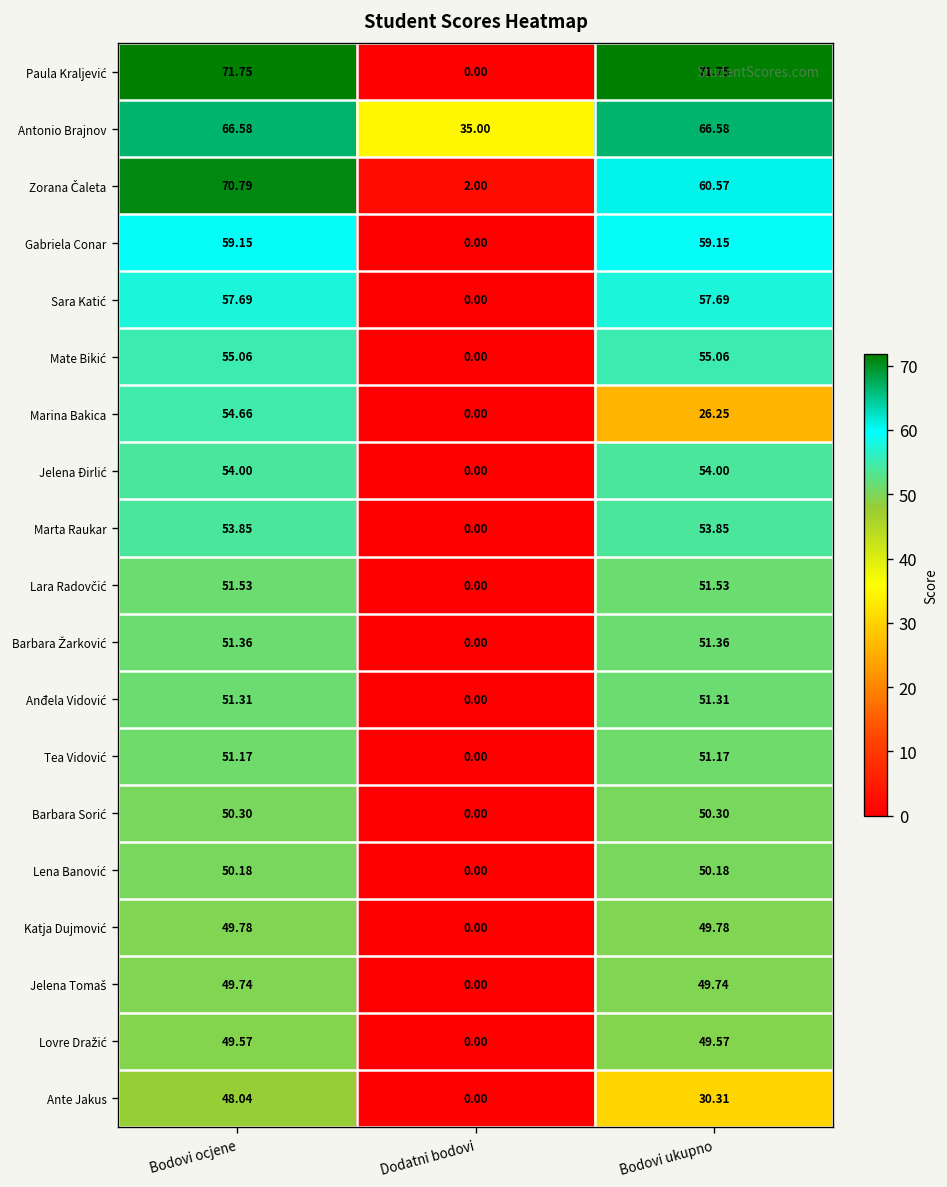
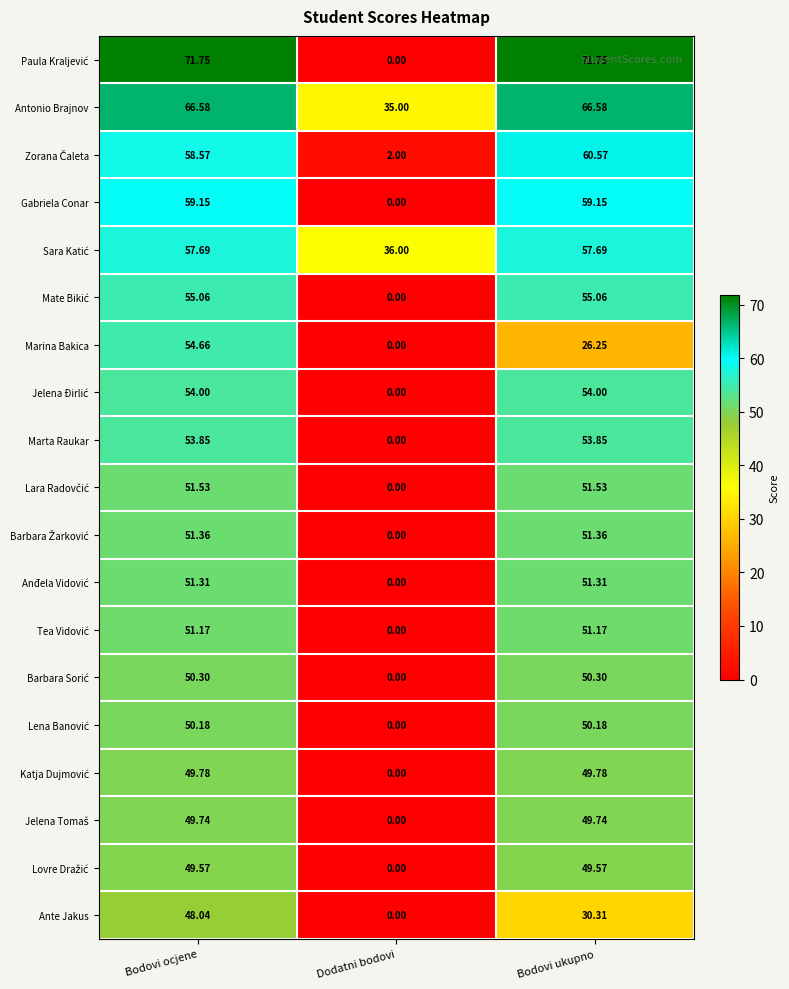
Zorana Čaleta, Bodovi ocjene: 70.79 -> 58.57
Sara Katić, Dodatni bodovi: 0.00 -> 36.00
